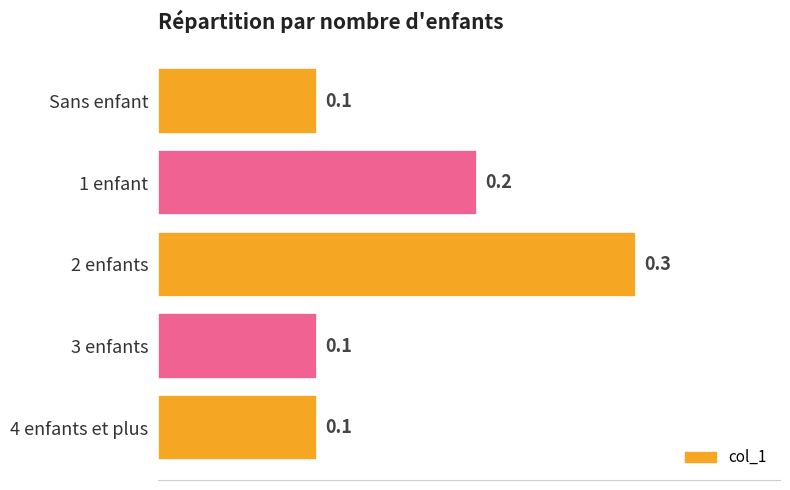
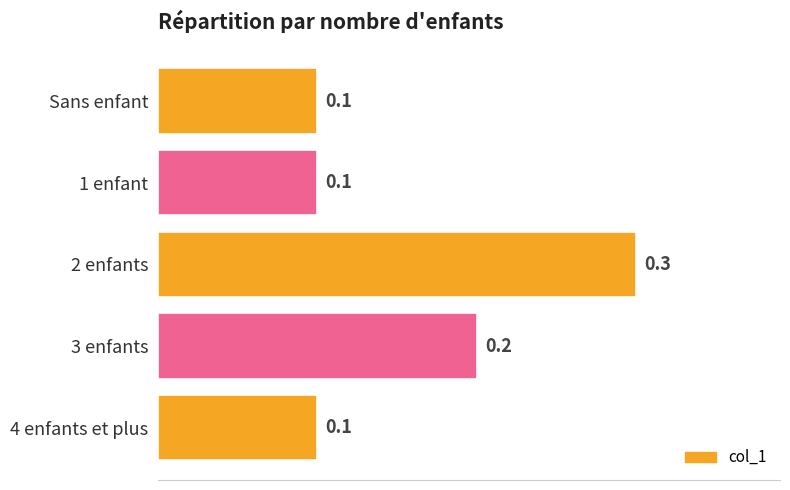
1 enfant: 0.2 -> 0.1
3 enfants: 0.1 -> 0.2
